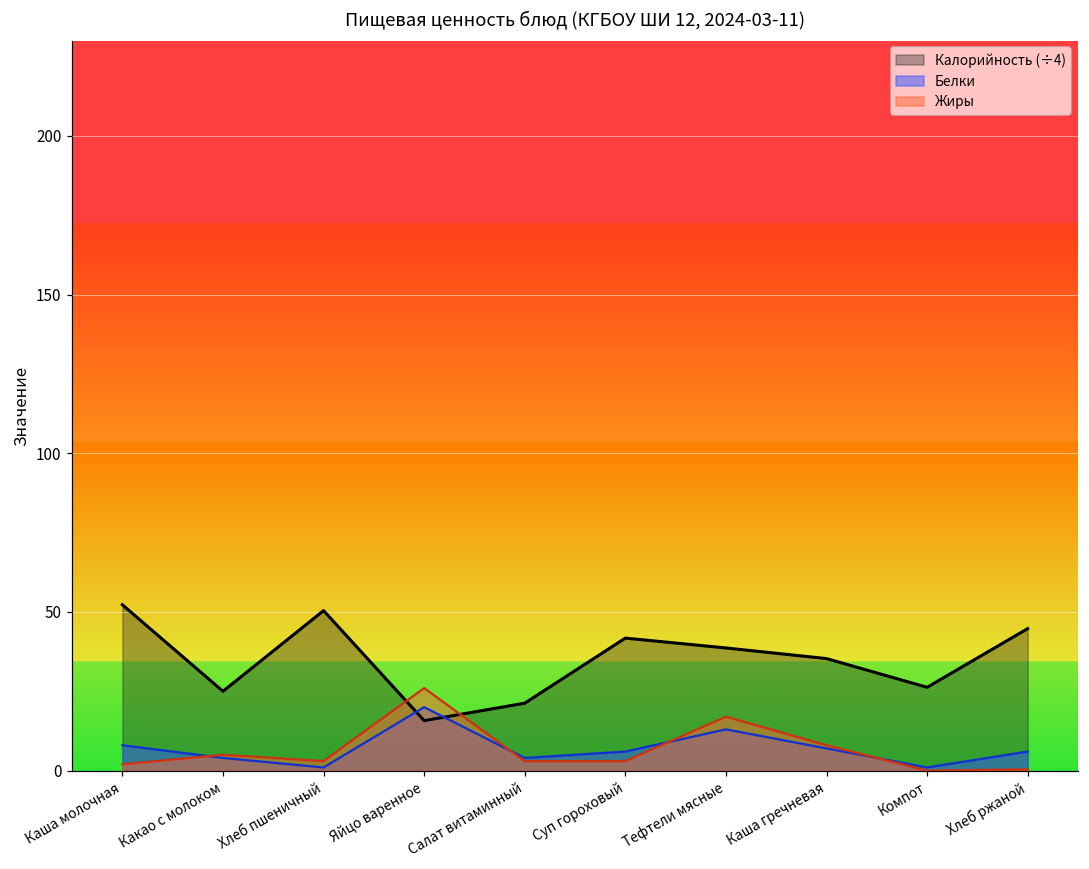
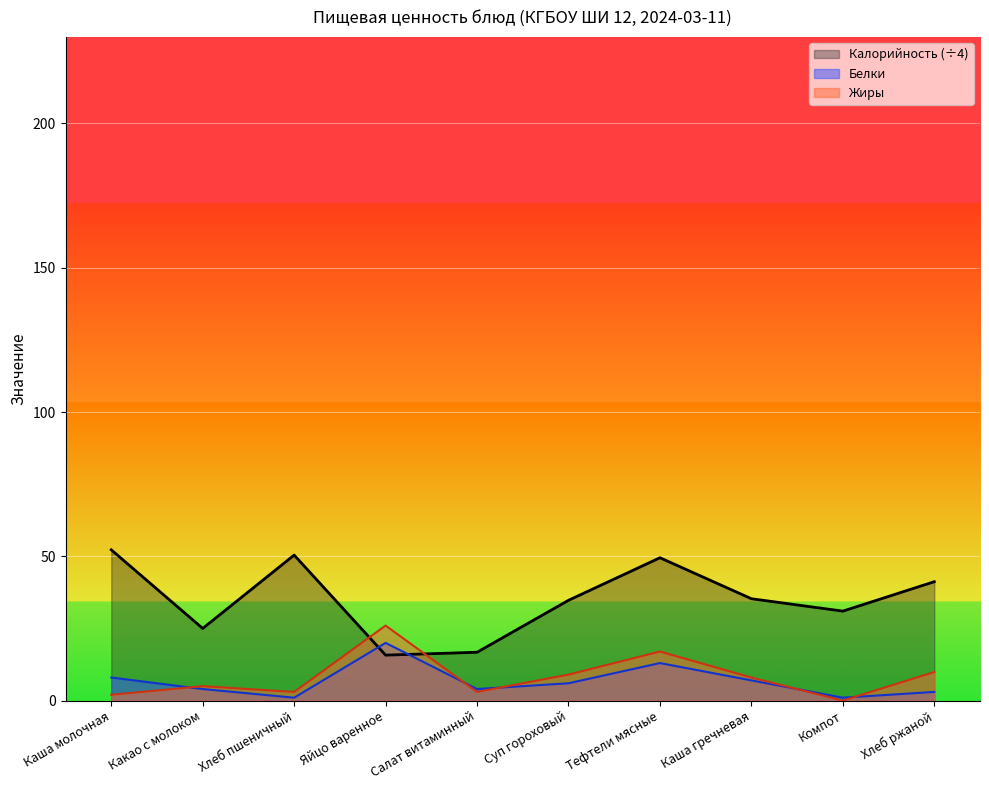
Калорийность (÷4), Салат витаминный: 21 -> 17
Калорийность (÷4), Суп гороховый: 42 -> 35
Жиры, Суп гороховый: 3 -> 9
Калорийность (÷4), Тефтели мясные: 39 -> 50
Калорийность (÷4), Компот: 26 -> 31
Калорийность (÷4), Хлеб ржаной: 45 -> 41
Белки, Хлеб ржаной: 6 -> 3
Жиры, Хлеб ржаной: 0 -> 10
